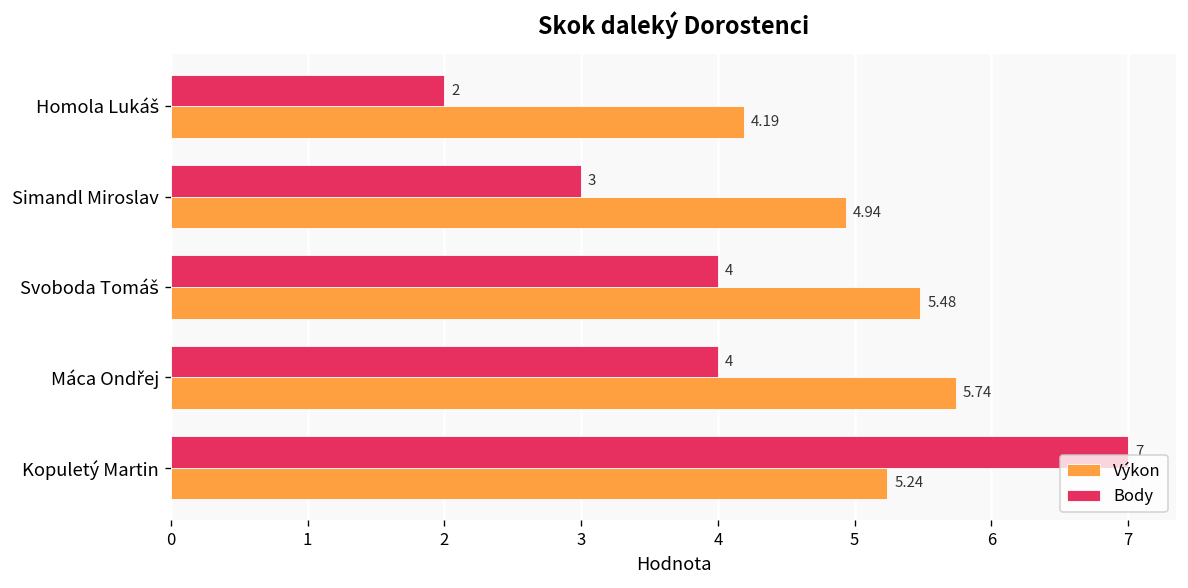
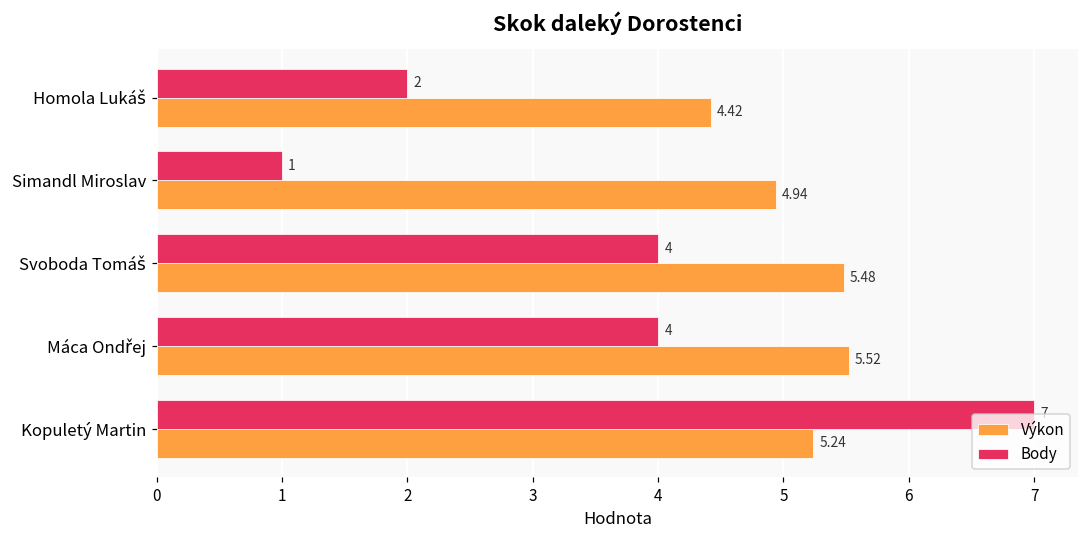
Výkon, Homola Lukáš: 4.19 -> 4.42
Body, Simandl Miroslav: 3 -> 1
Výkon, Máca Ondřej: 5.74 -> 5.52
